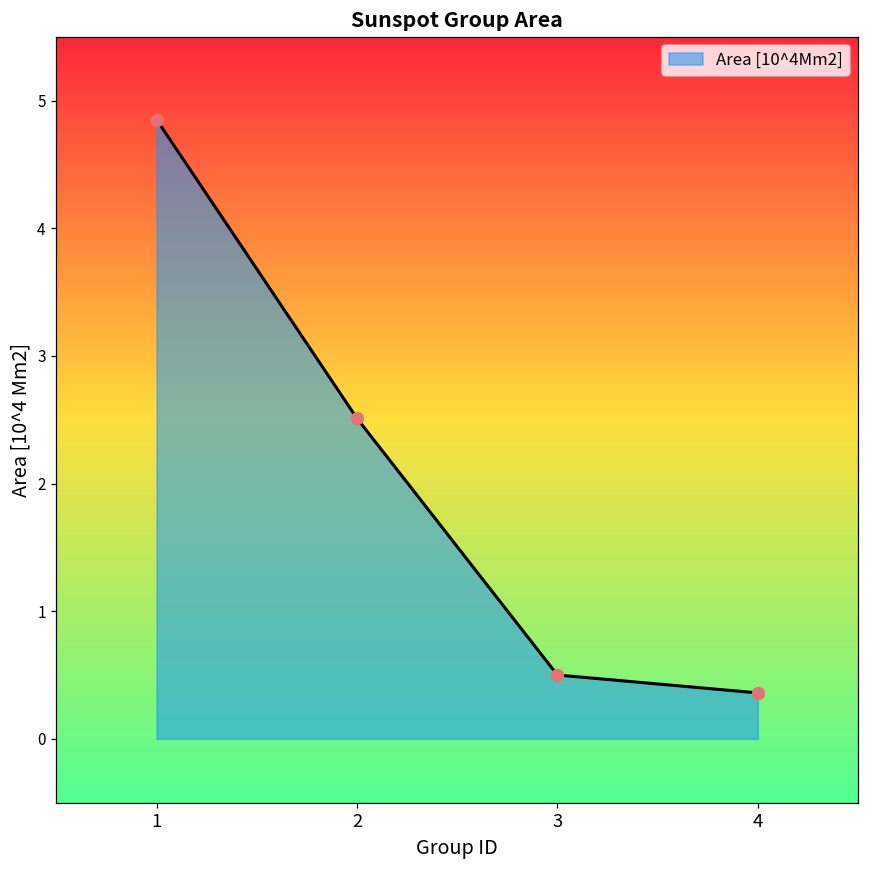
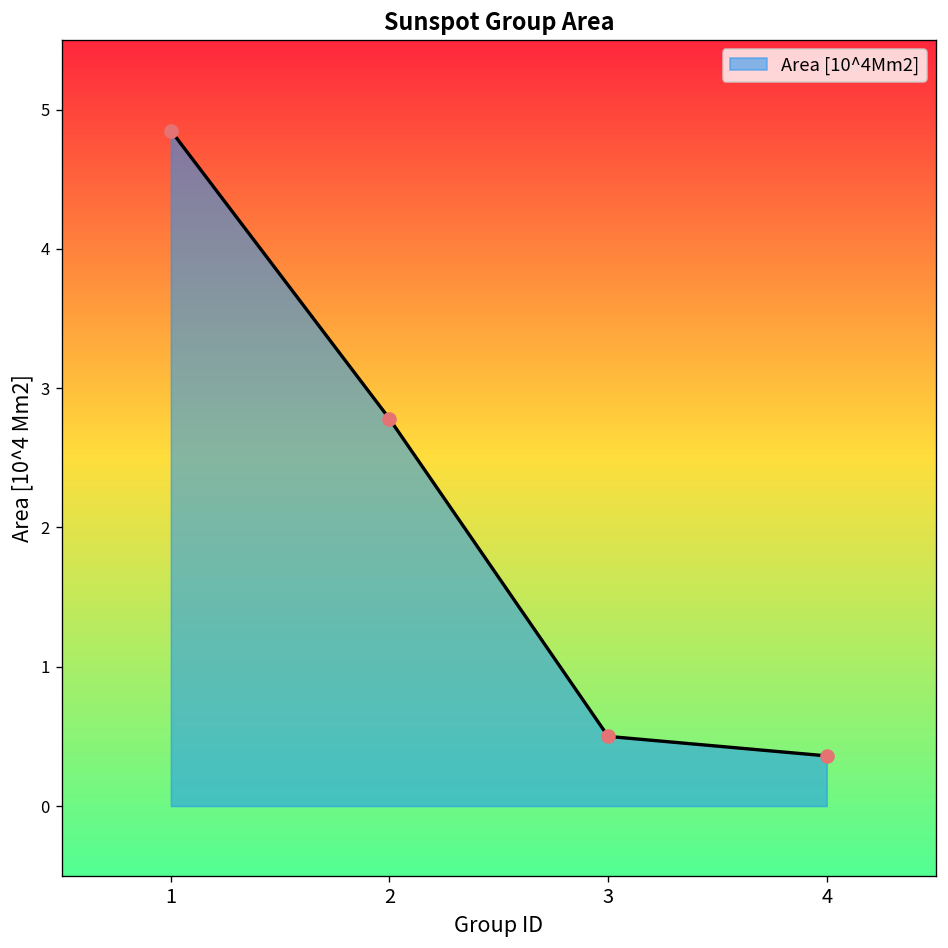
2: 2.51 -> 2.78
